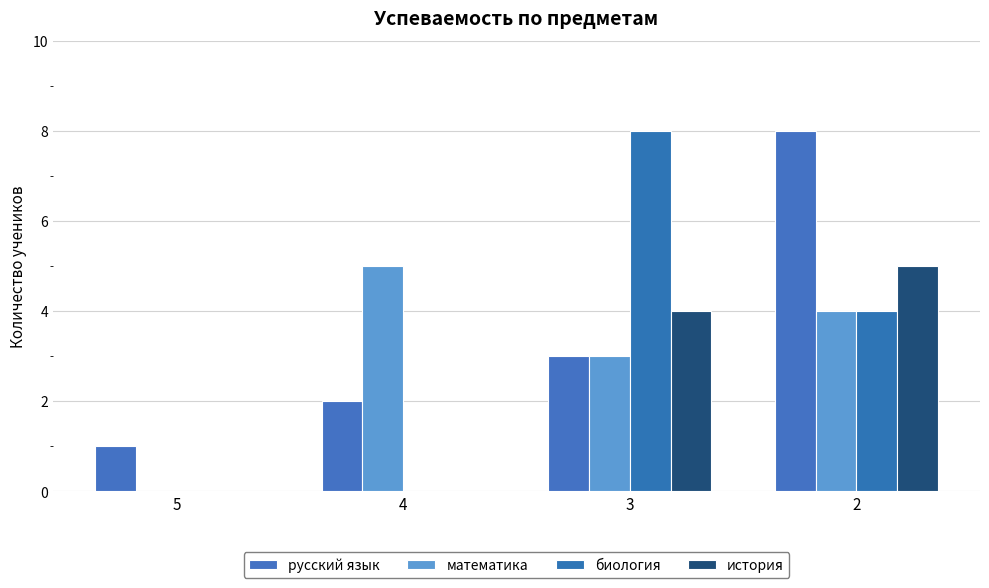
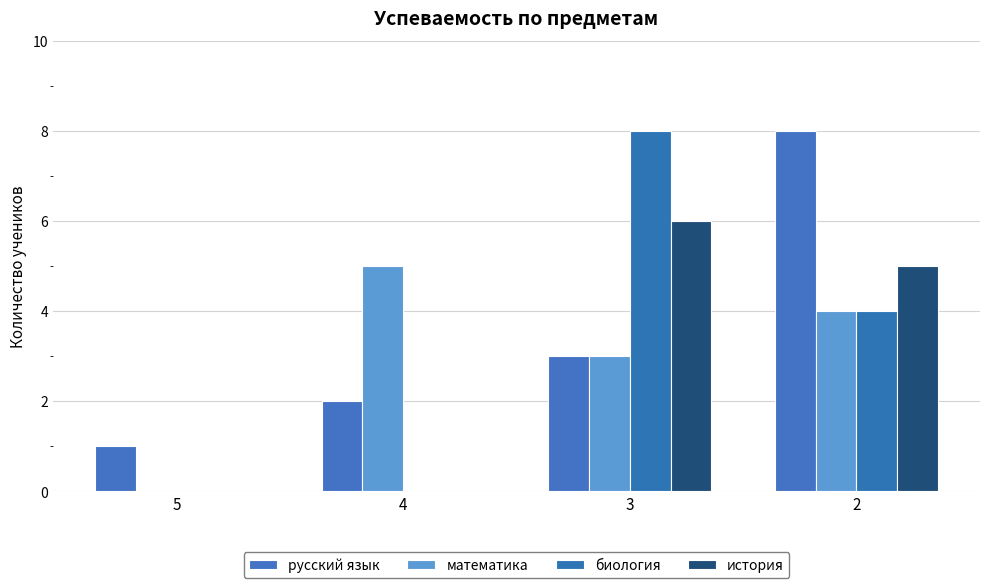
история, 3: 4 -> 6
